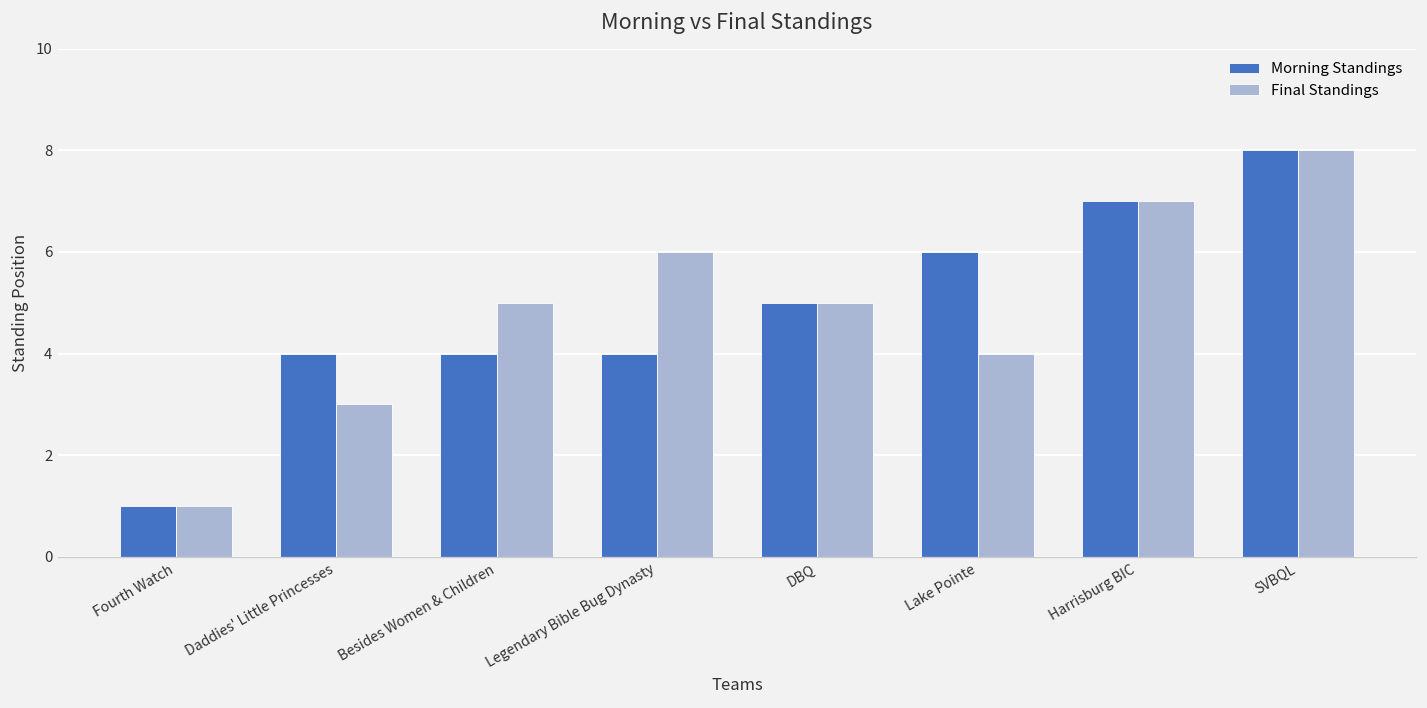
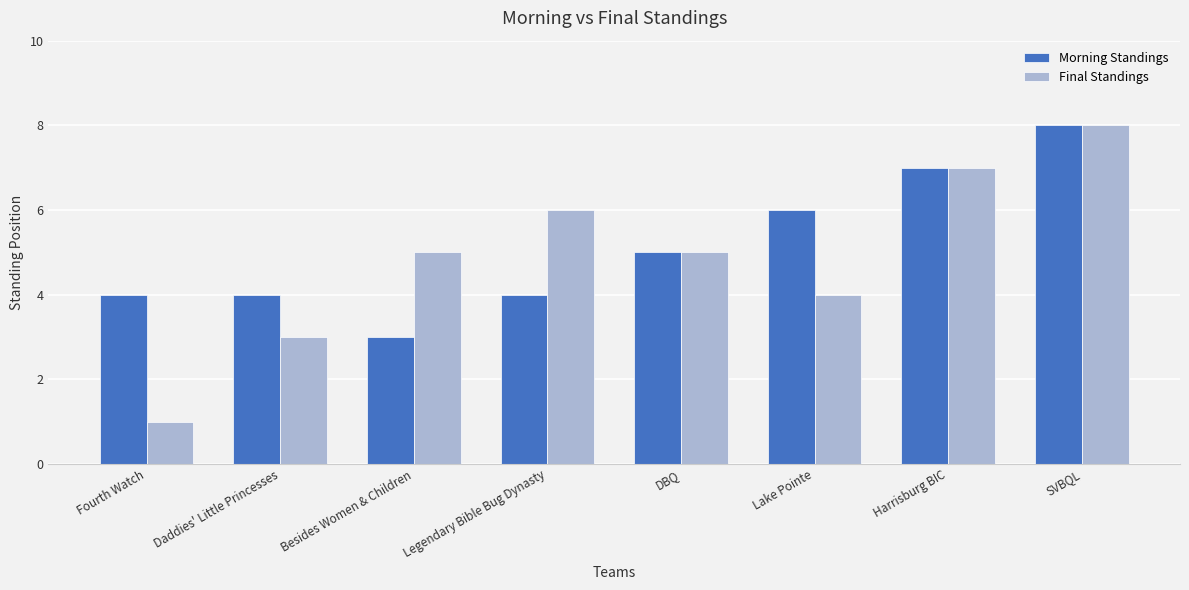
Morning Standings, Fourth Watch: 1 -> 4
Morning Standings, Besides Women & Children: 4 -> 3
